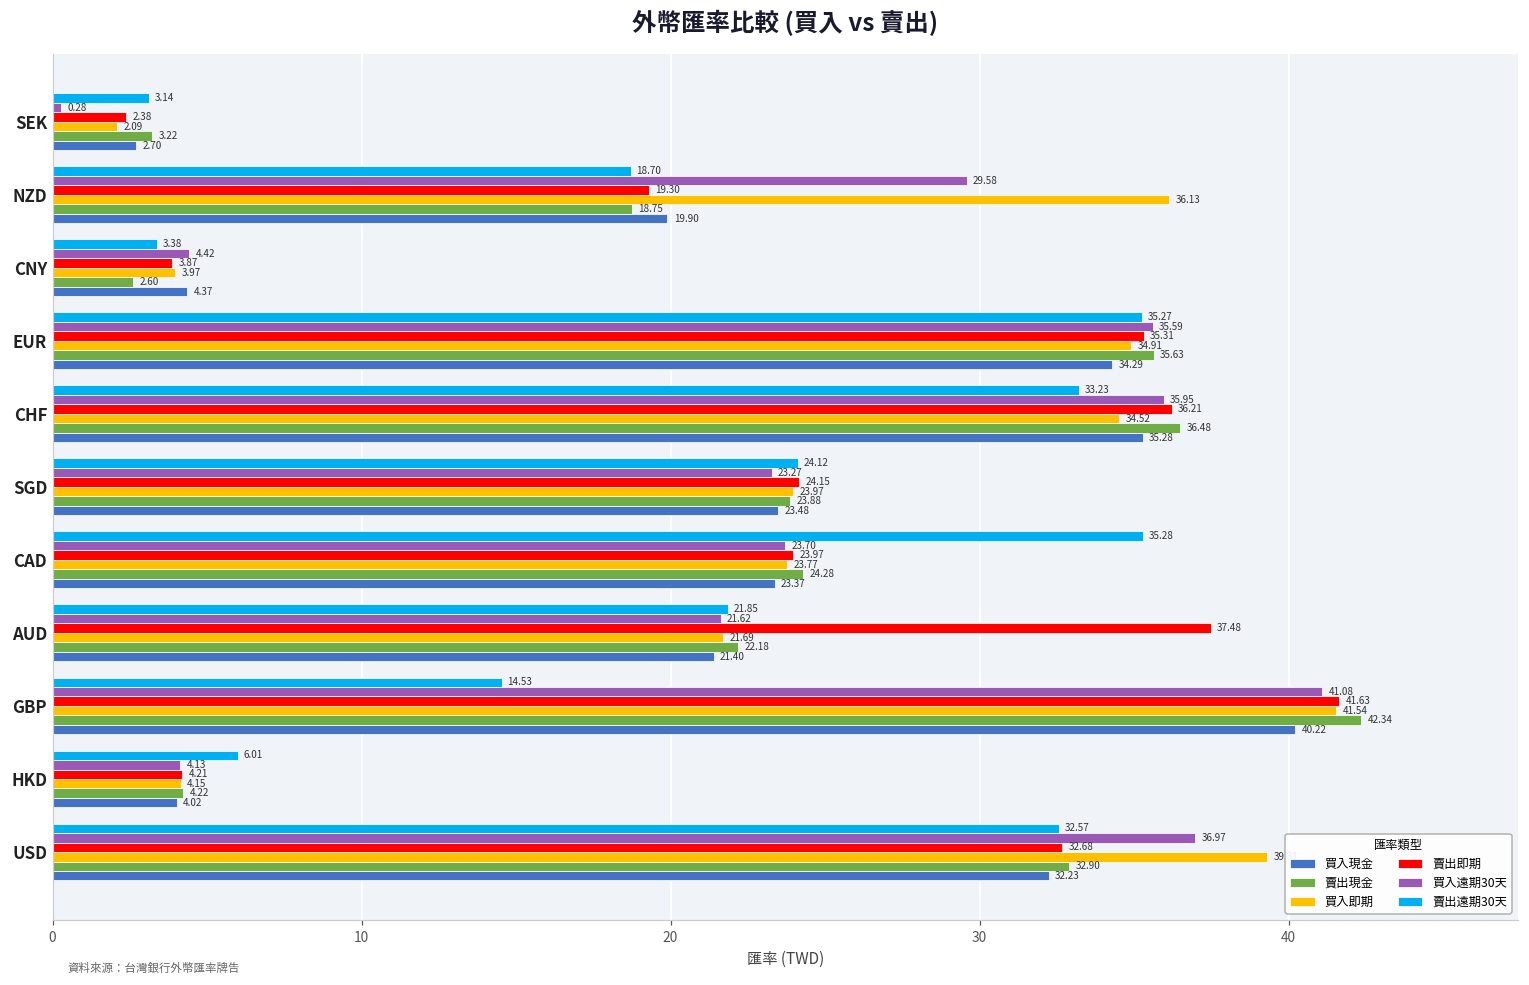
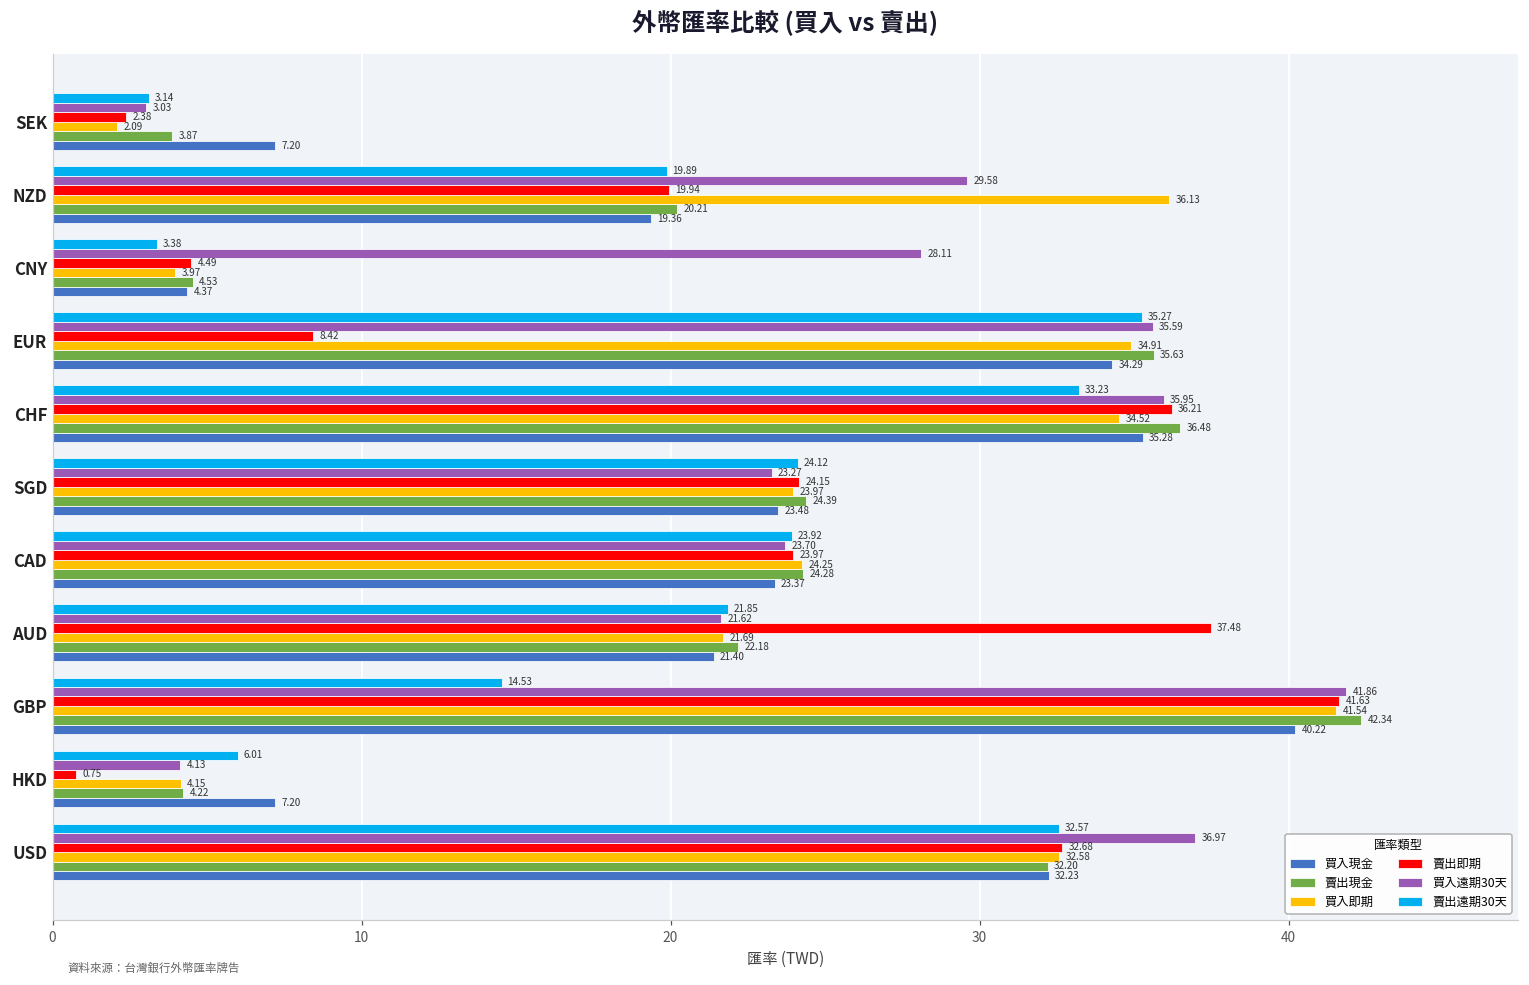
買入遠期30天, SEK: 0.28 -> 3.03
賣出現金, SEK: 3.22 -> 3.87
買入現金, SEK: 2.70 -> 7.20
賣出遠期30天, NZD: 18.70 -> 19.89
賣出即期, NZD: 19.30 -> 19.94
賣出現金, NZD: 18.75 -> 20.21
買入現金, NZD: 19.90 -> 19.36
買入遠期30天, CNY: 4.42 -> 28.11
賣出即期, CNY: 3.87 -> 4.49
賣出現金, CNY: 2.60 -> 4.53
賣出即期, EUR: 35.31 -> 8.42
賣出現金, SGD: 23.88 -> 24.39
賣出遠期30天, CAD: 35.28 -> 23.92
買入即期, CAD: 23.77 -> 24.25
買入遠期30天, GBP: 41.08 -> 41.86
賣出即期, HKD: 4.21 -> 0.75
買入現金, HKD: 4.02 -> 7.20
買入即期, USD: 39.3 -> 32.6
賣出現金, USD: 32.90 -> 32.20
